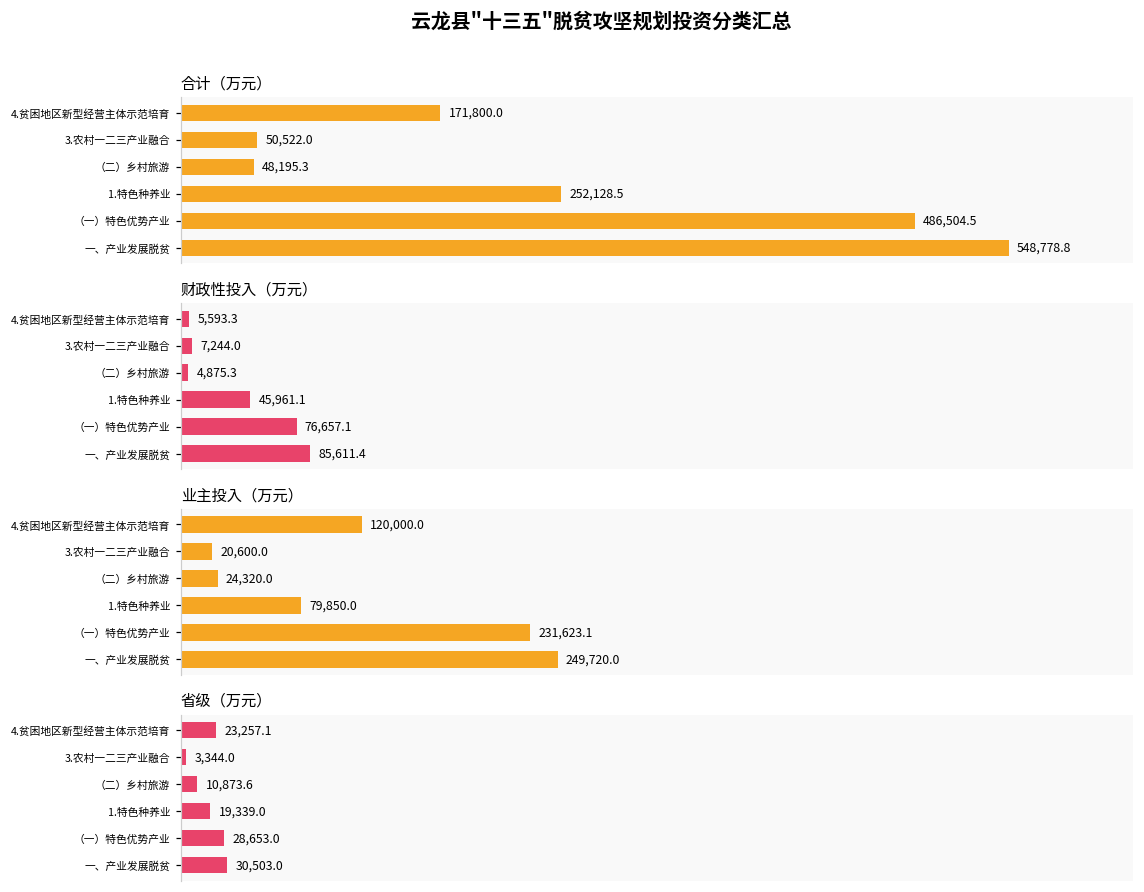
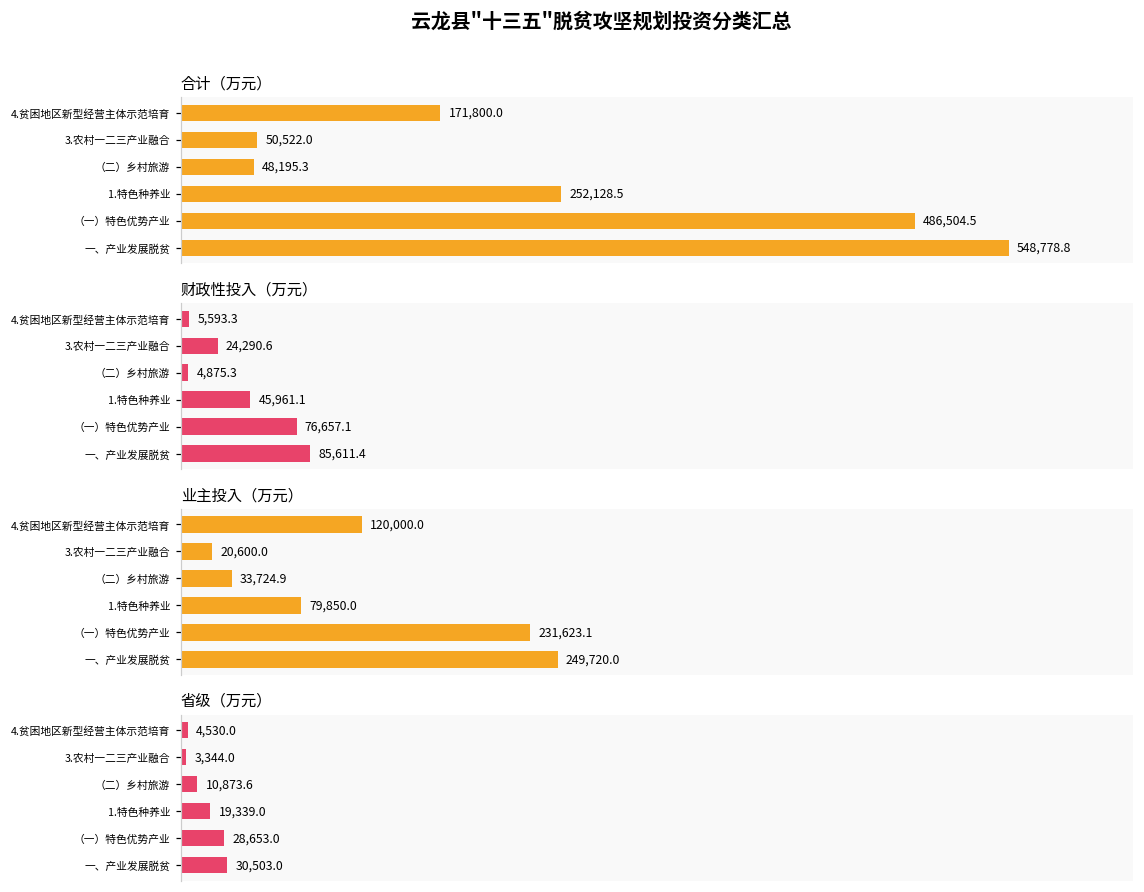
财政性投入（万元）, 3.农村一二三产业融合: 7,244.0 -> 24,290.6
业主投入（万元）, （二）乡村旅游: 24,320.0 -> 33,724.9
省级（万元）, 4.贫困地区新型经营主体示范培育: 23,257.1 -> 4,530.0
